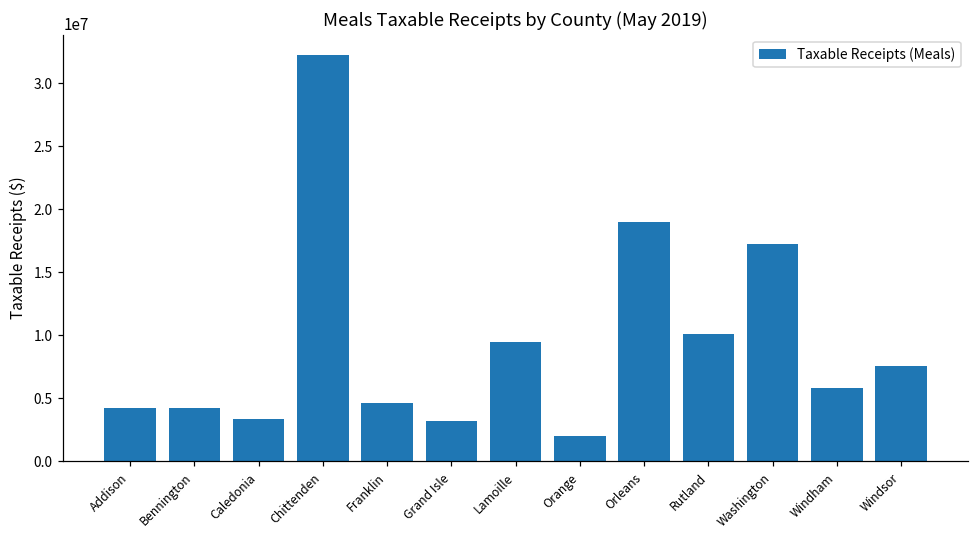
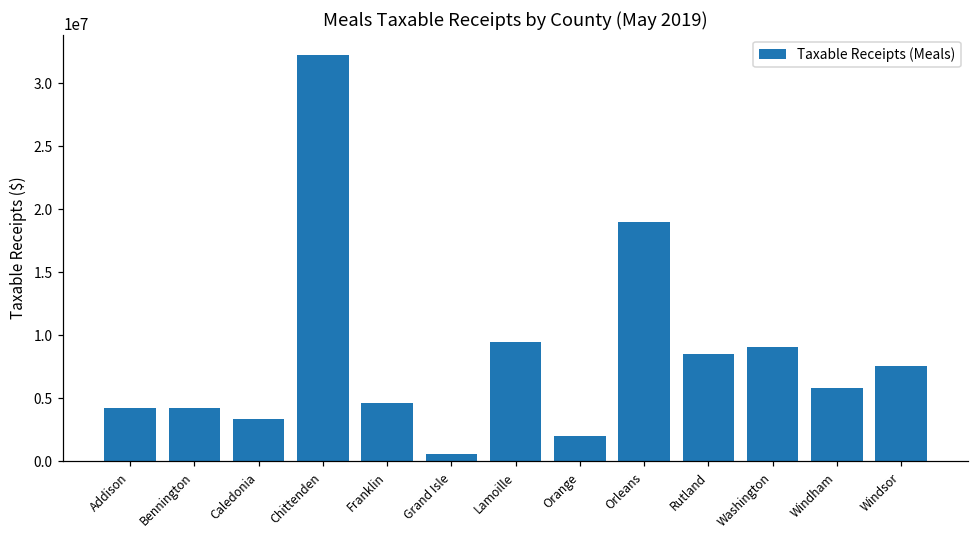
Grand Isle: 3200000 -> 600000
Rutland: 10100000 -> 8600000
Washington: 17200000 -> 9100000
